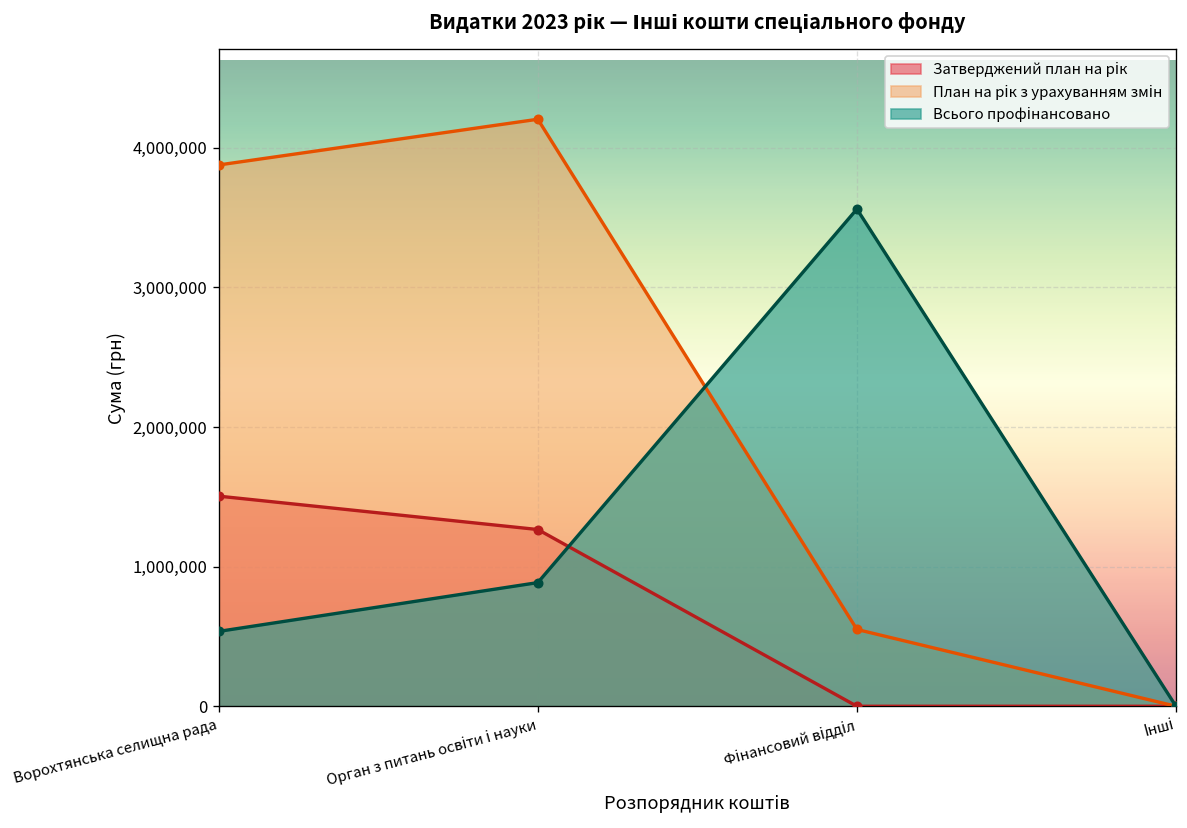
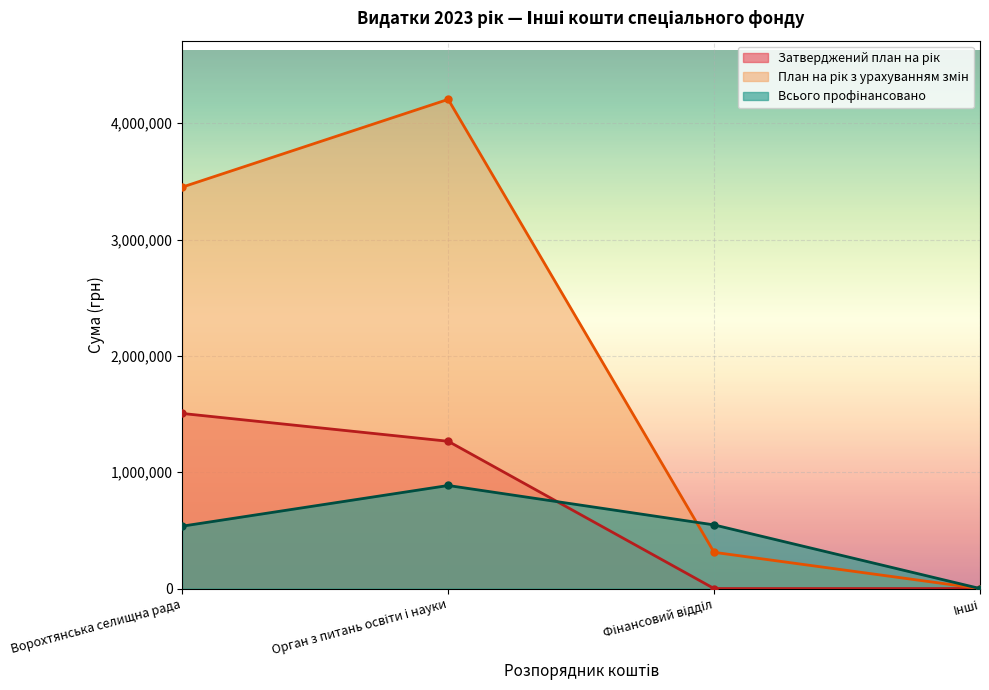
План на рік з урахуванням змін, Ворохтянська селищна рада: 3,880,000 -> 3,450,000
План на рік з урахуванням змін, Фінансовий відділ: 550,000 -> 310,000
Всього профінансовано, Фінансовий відділ: 3,560,000 -> 550,000
